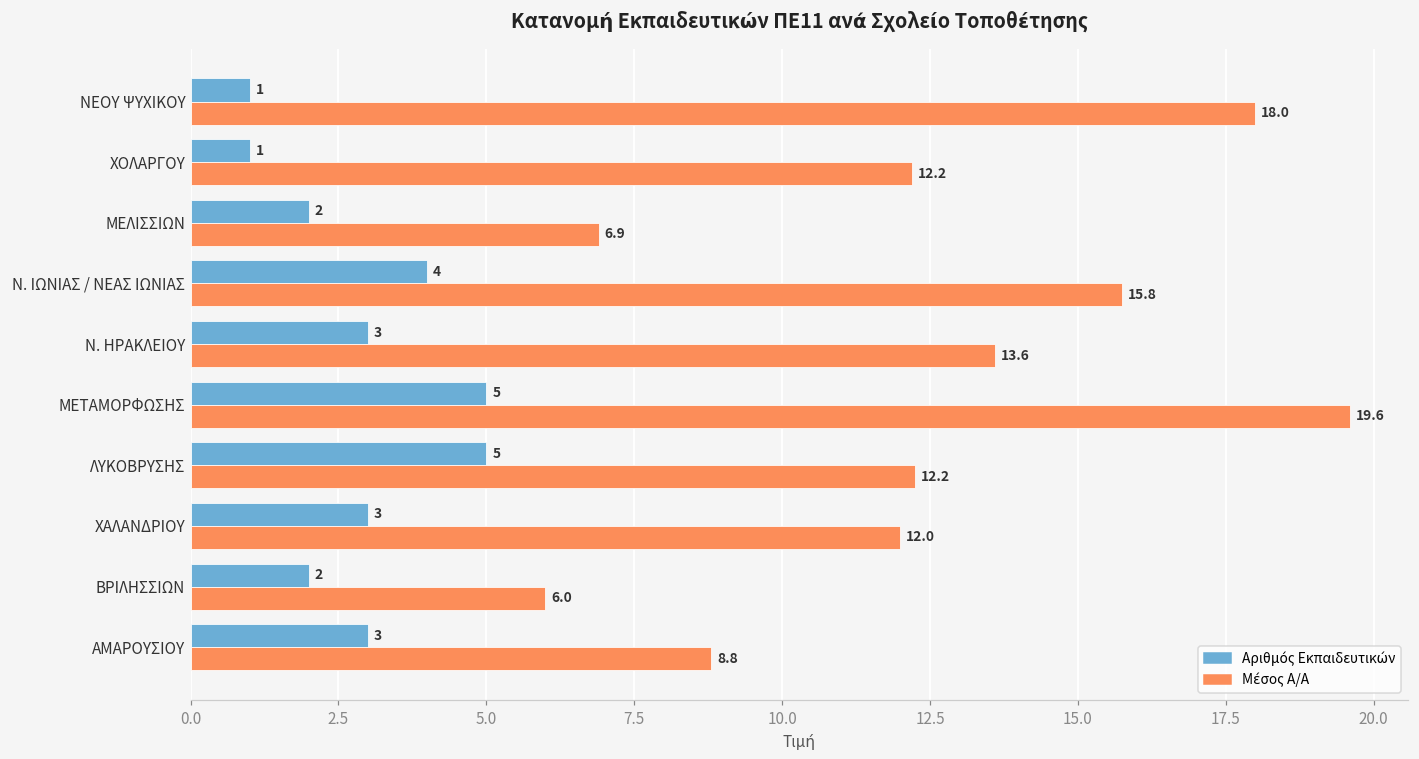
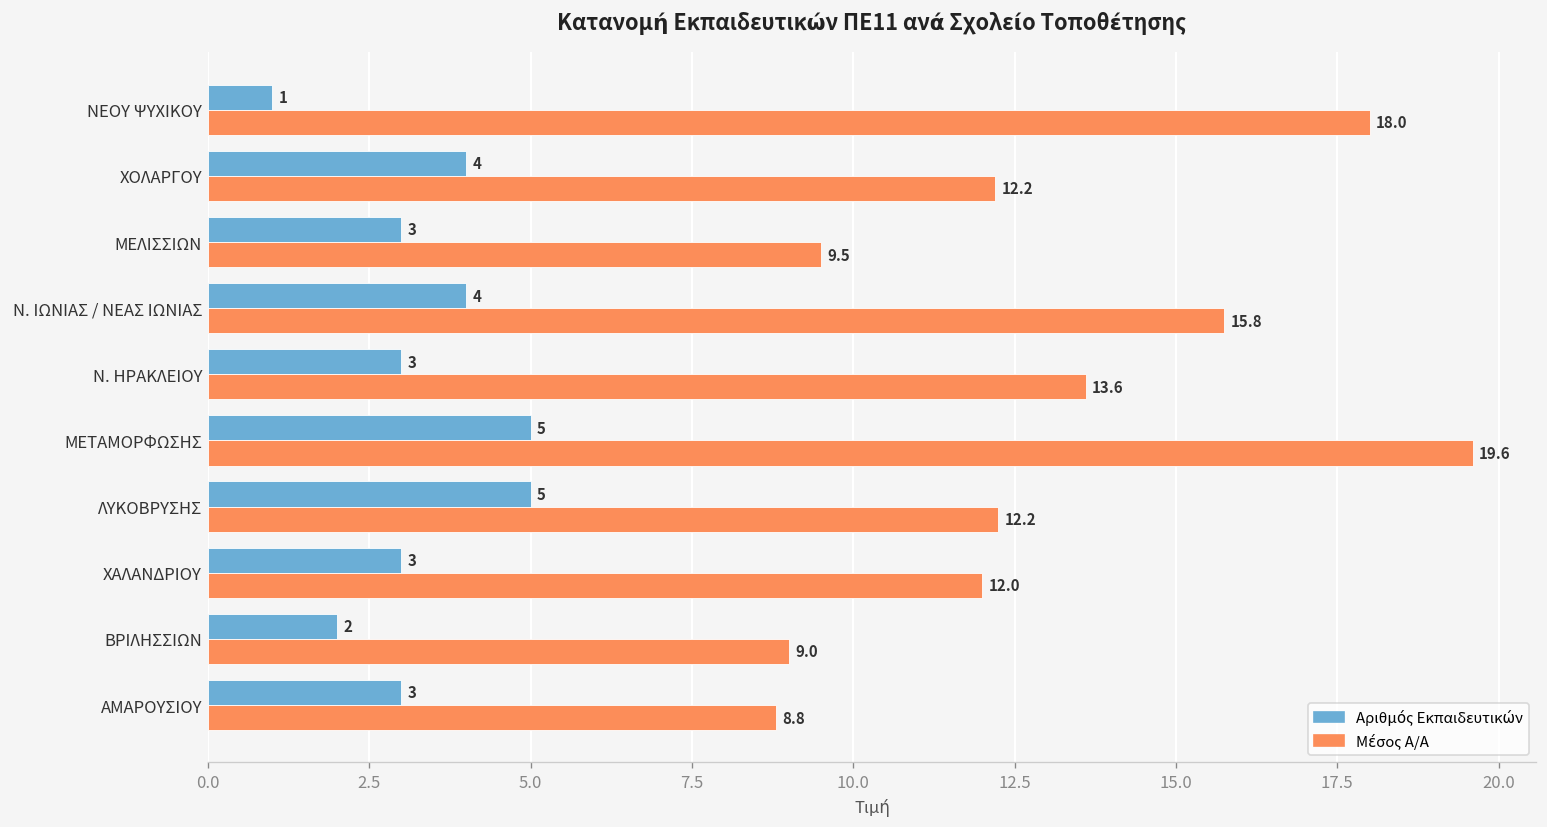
Αριθμός Εκπαιδευτικών, ΧΟΛΑΡΓΟΥ: 1 -> 4
Αριθμός Εκπαιδευτικών, ΜΕΛΙΣΣΙΩΝ: 2 -> 3
Μέσος Α/Α, ΜΕΛΙΣΣΙΩΝ: 6.9 -> 9.5
Μέσος Α/Α, ΒΡΙΛΗΣΣΙΩΝ: 6.0 -> 9.0
